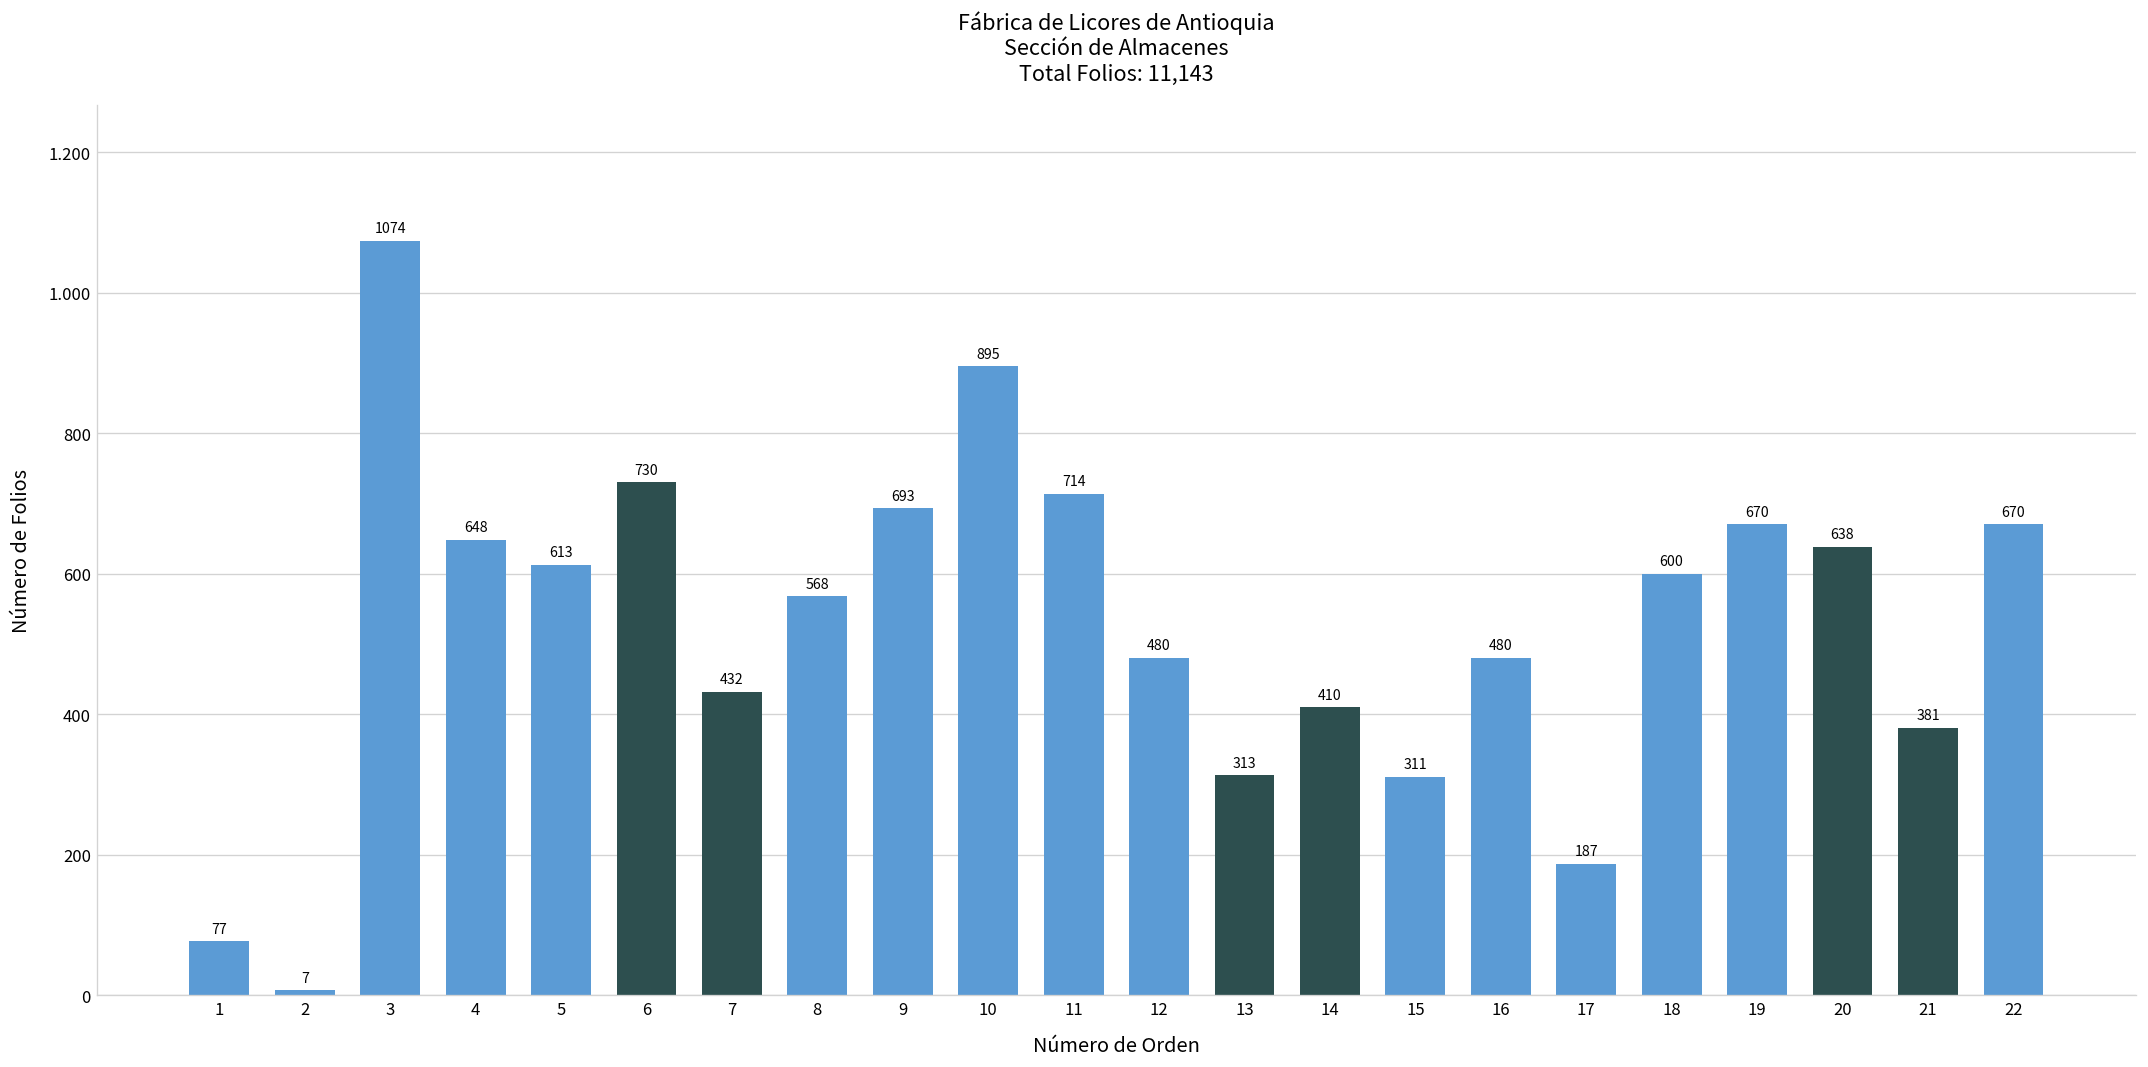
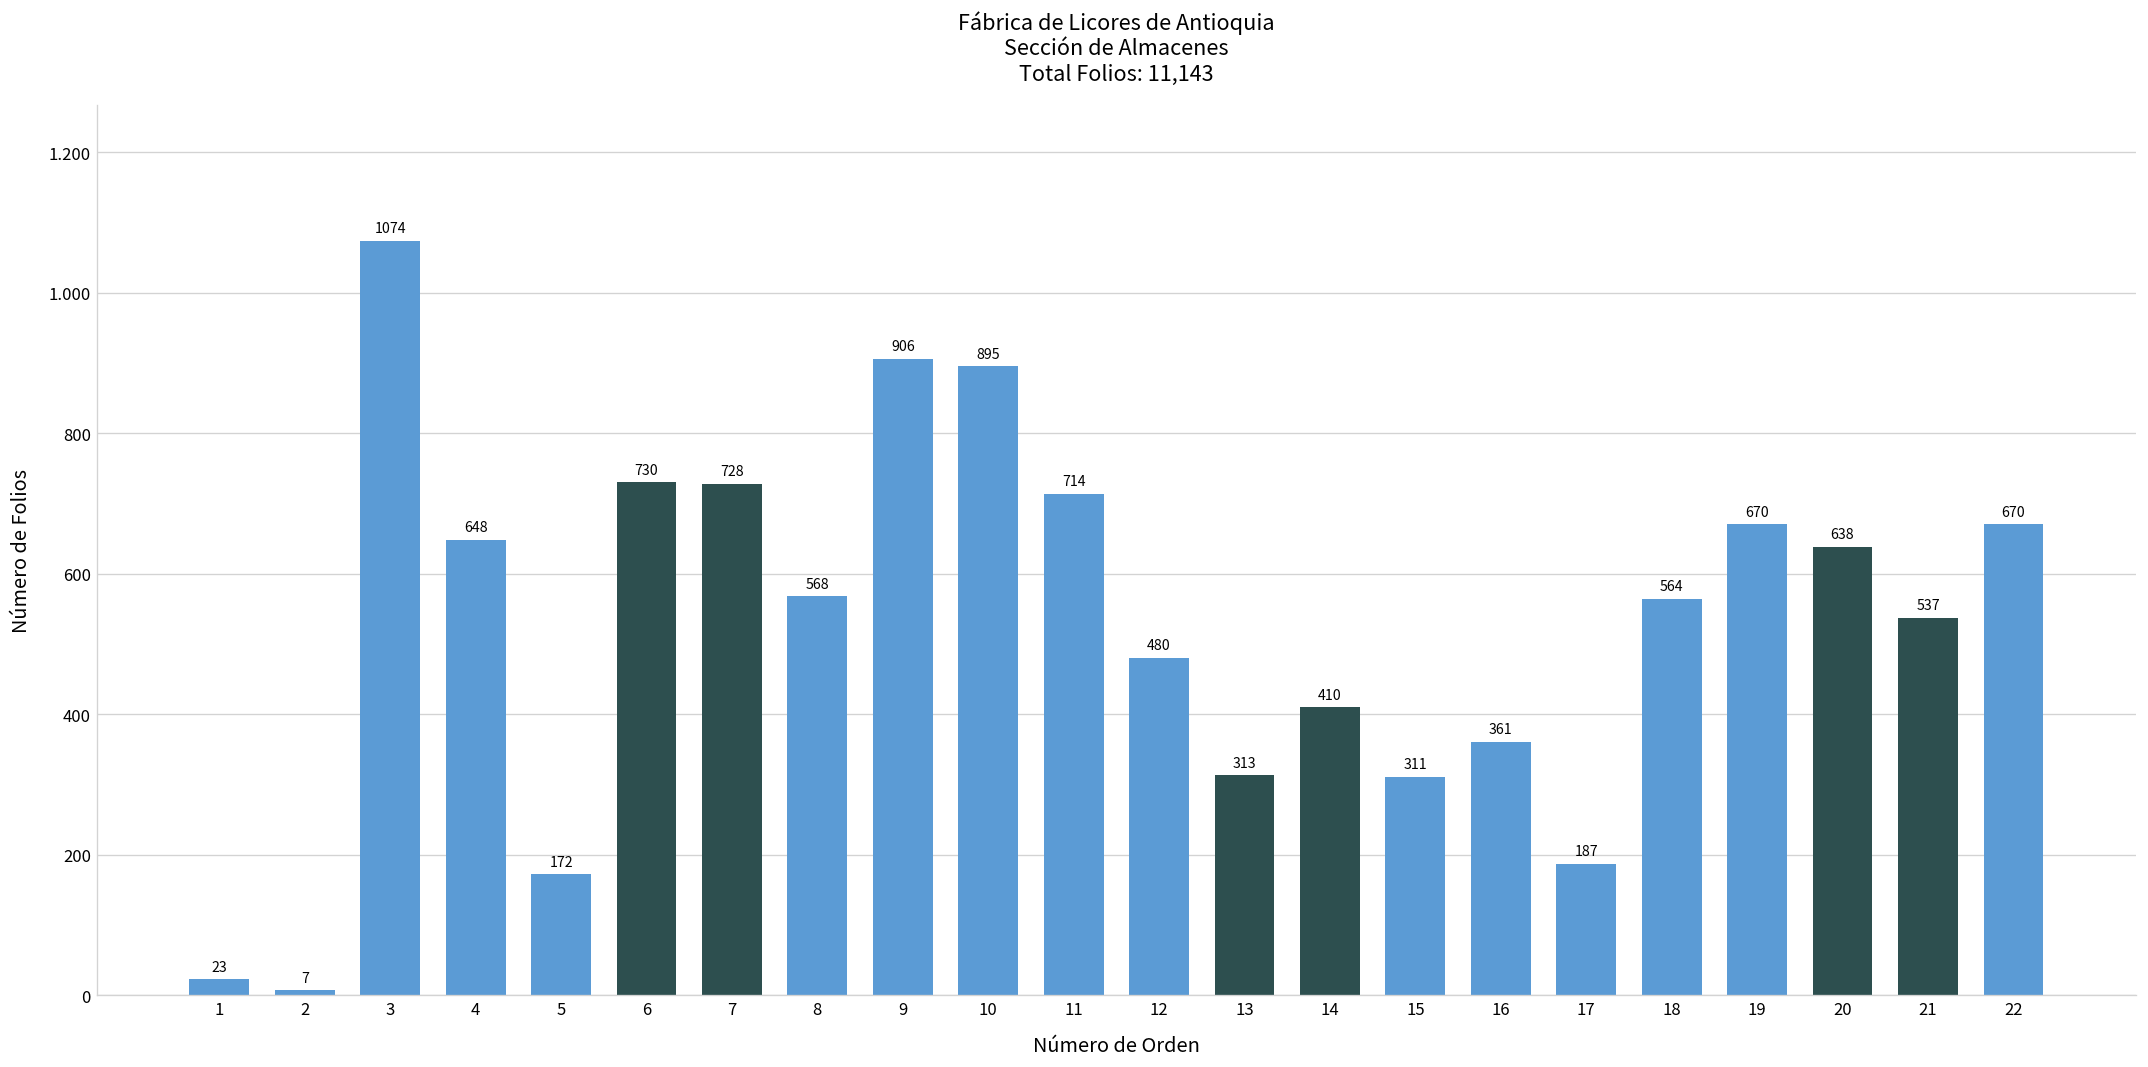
1: 77 -> 23
5: 613 -> 172
7: 432 -> 728
9: 693 -> 906
16: 480 -> 361
18: 600 -> 564
21: 381 -> 537
